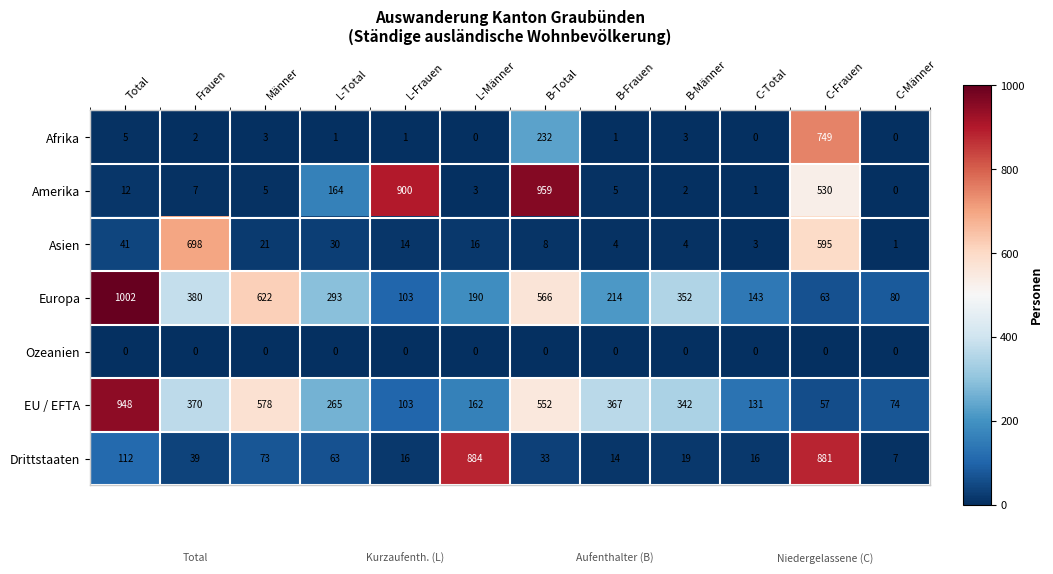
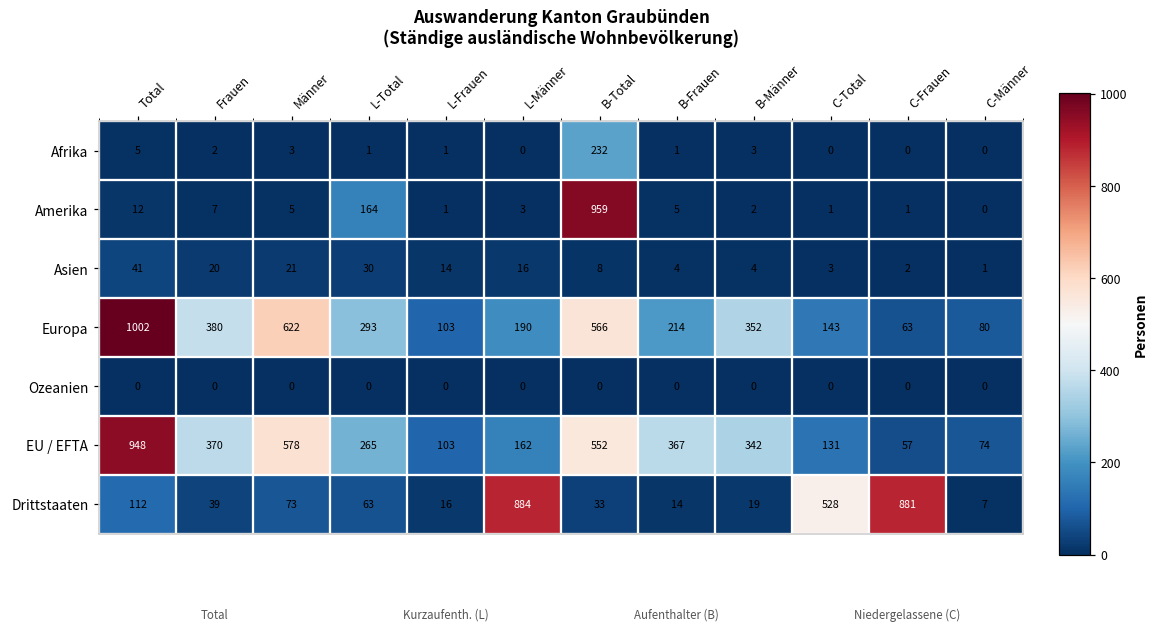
Afrika, C-Frauen: 749 -> 0
Amerika, L-Frauen: 900 -> 1
Amerika, C-Frauen: 530 -> 1
Asien, Frauen: 698 -> 20
Asien, C-Frauen: 595 -> 2
Drittstaaten, C-Total: 16 -> 528
